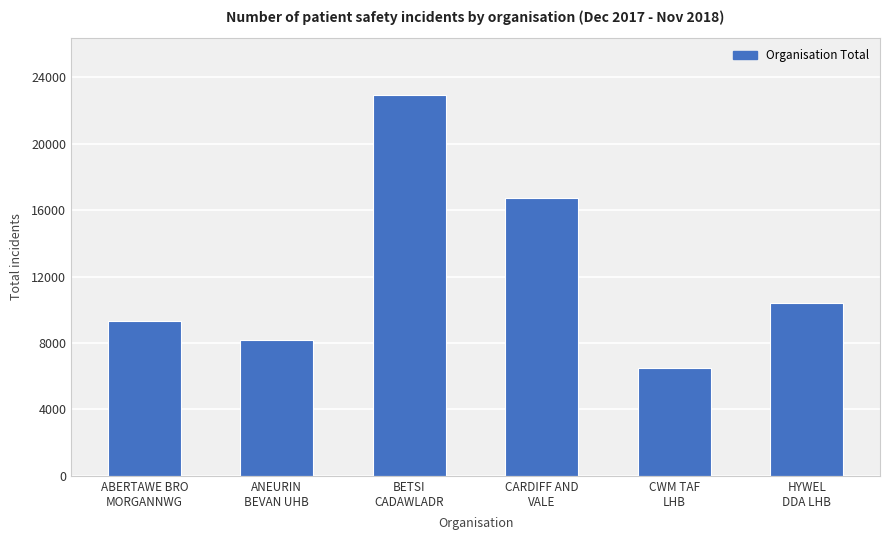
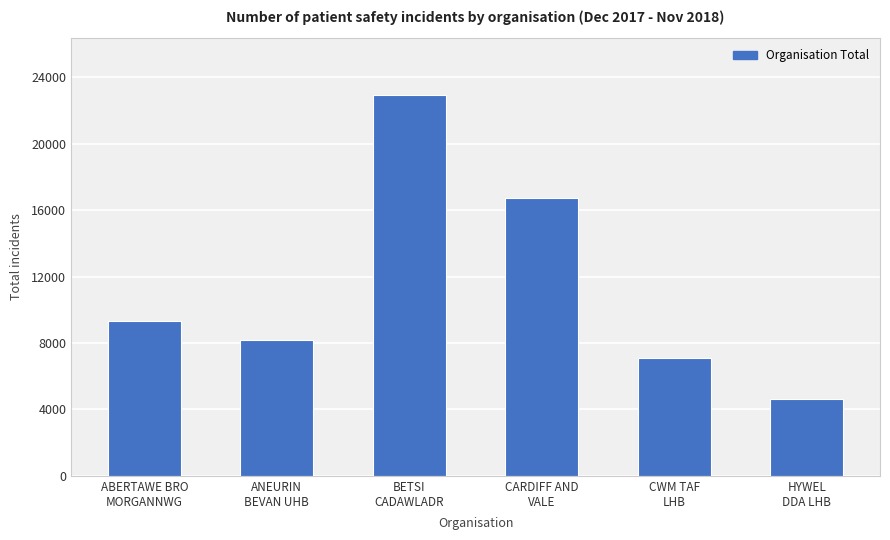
CWM TAF LHB: 6500 -> 7100
HYWEL DDA LHB: 10400 -> 4600
